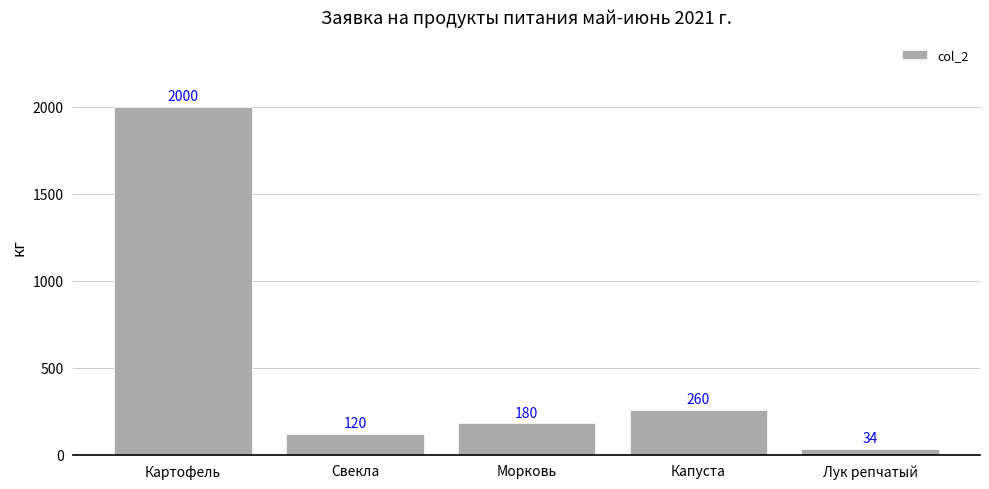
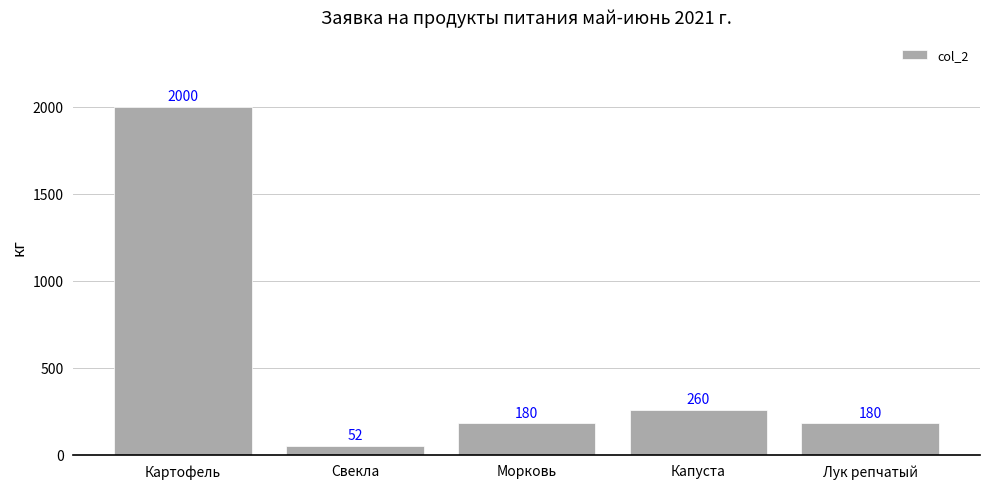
Свекла: 120 -> 52
Лук репчатый: 34 -> 180
